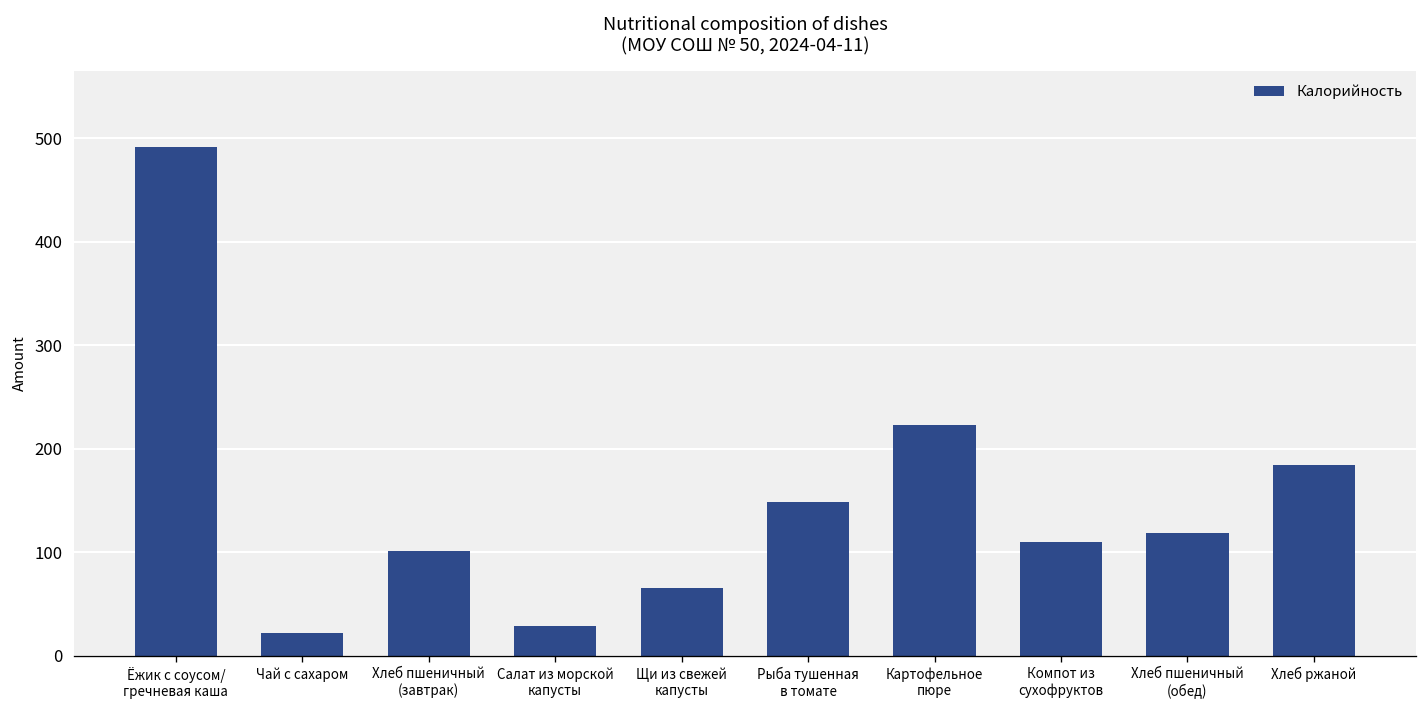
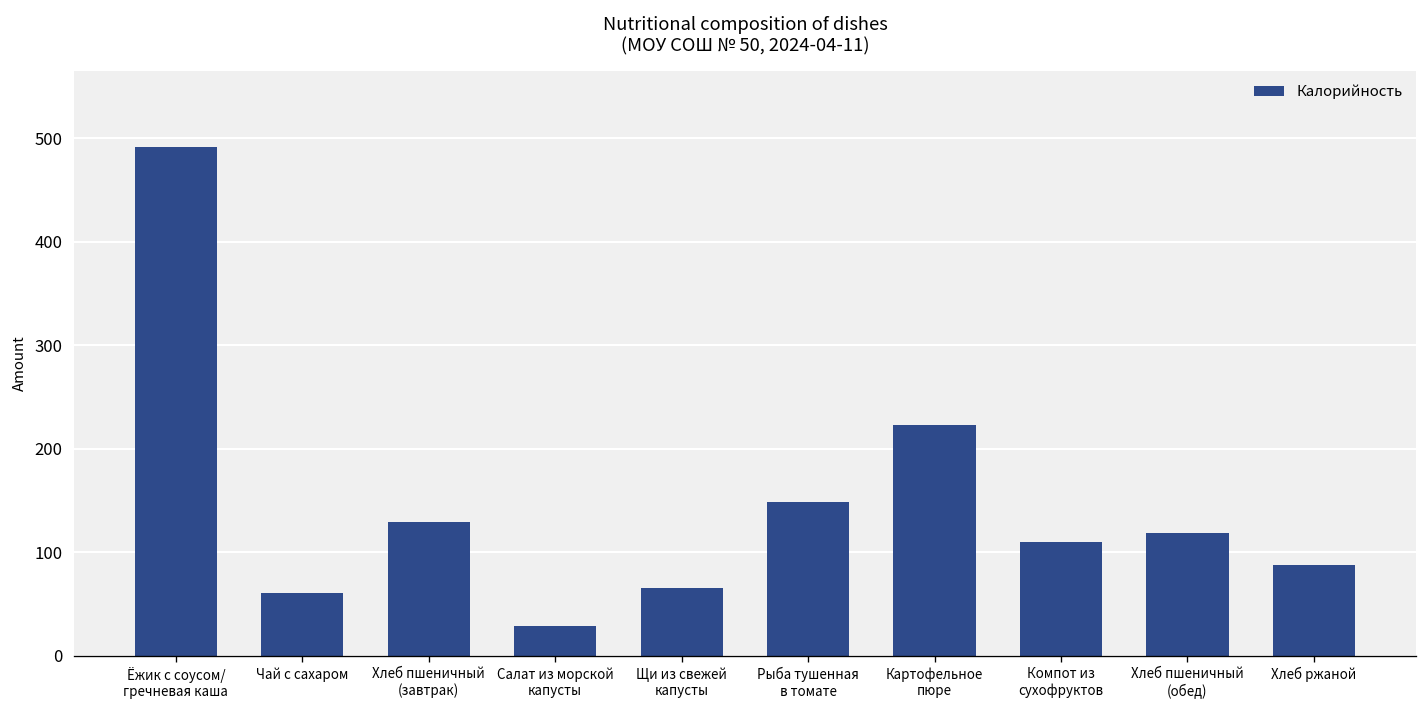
Чай с сахаром: 20 -> 60
Хлеб пшеничный (завтрак): 100 -> 130
Хлеб ржаной: 180 -> 90
